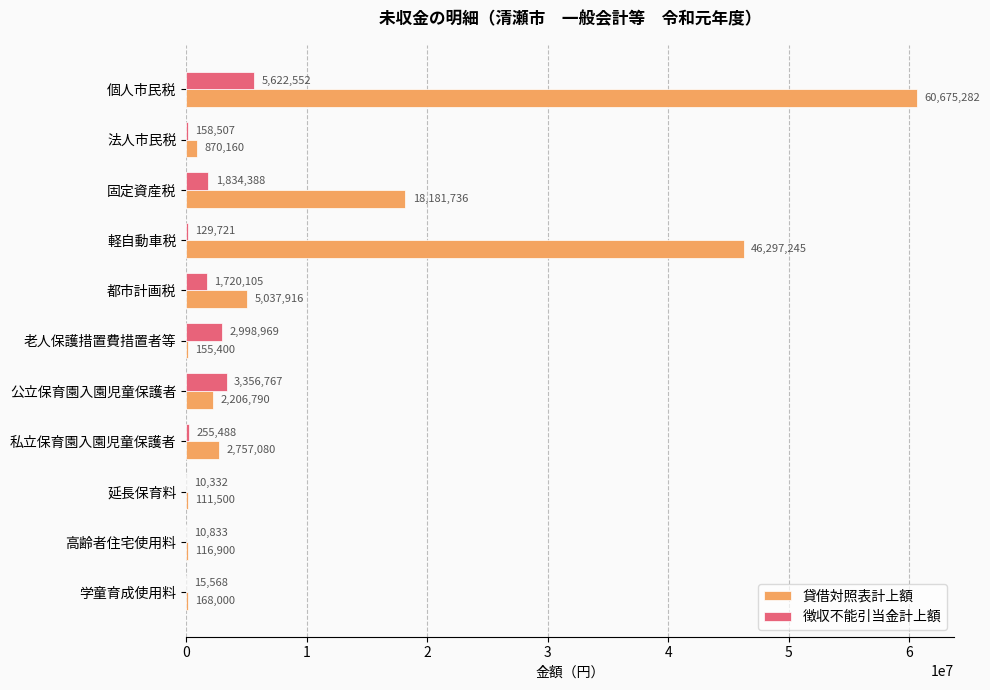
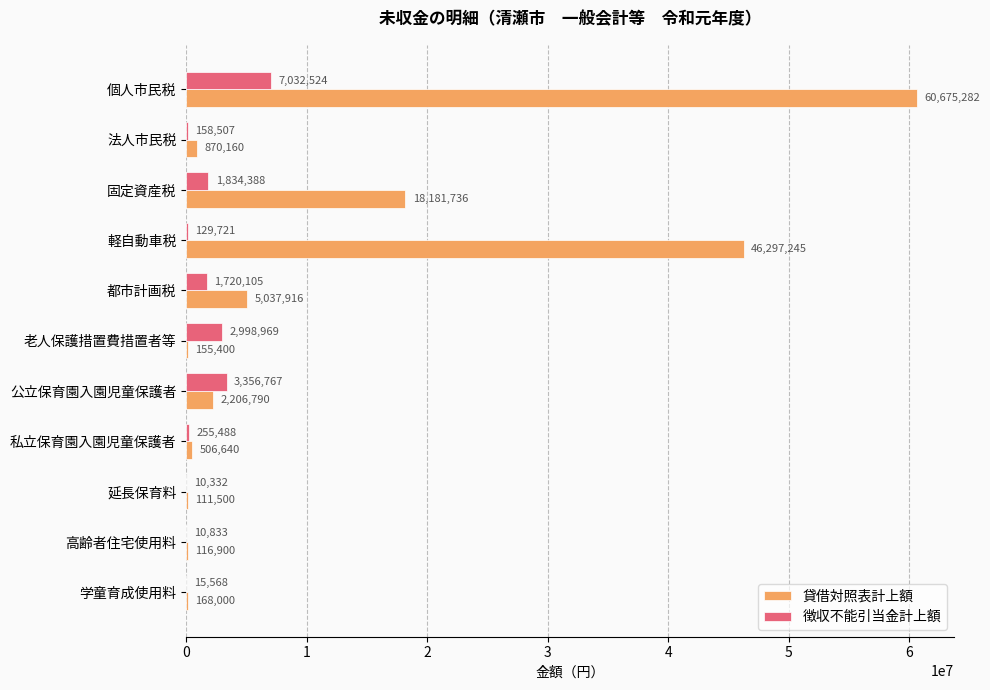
徴収不能引当金計上額, 個人市民税: 5,622,552 -> 7,032,524
貸借対照表計上額, 私立保育園入園児童保護者: 2,757,080 -> 506,640
